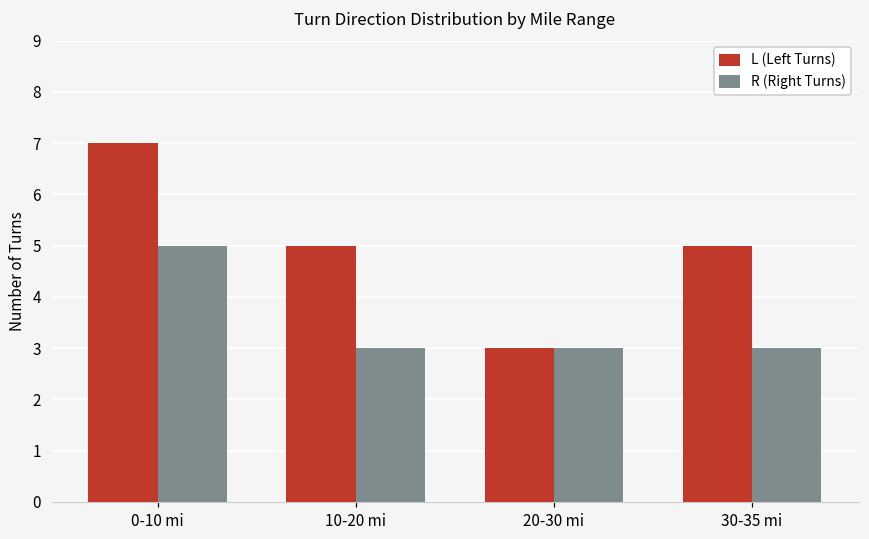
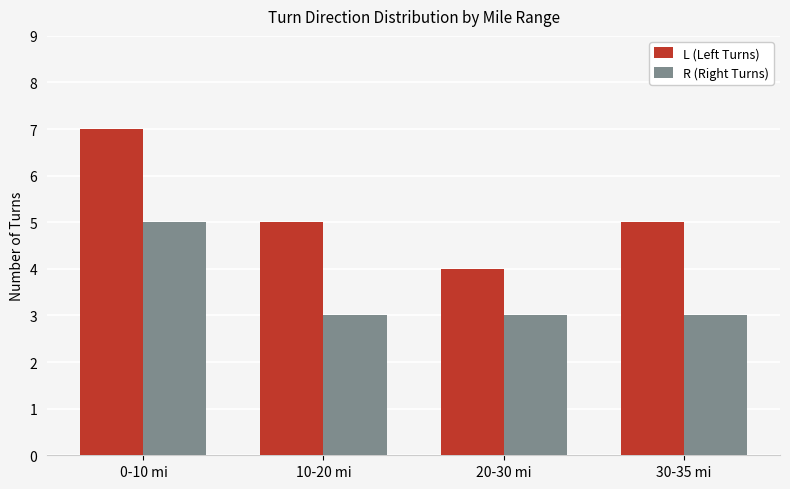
L (Left Turns), 20-30 mi: 3 -> 4
